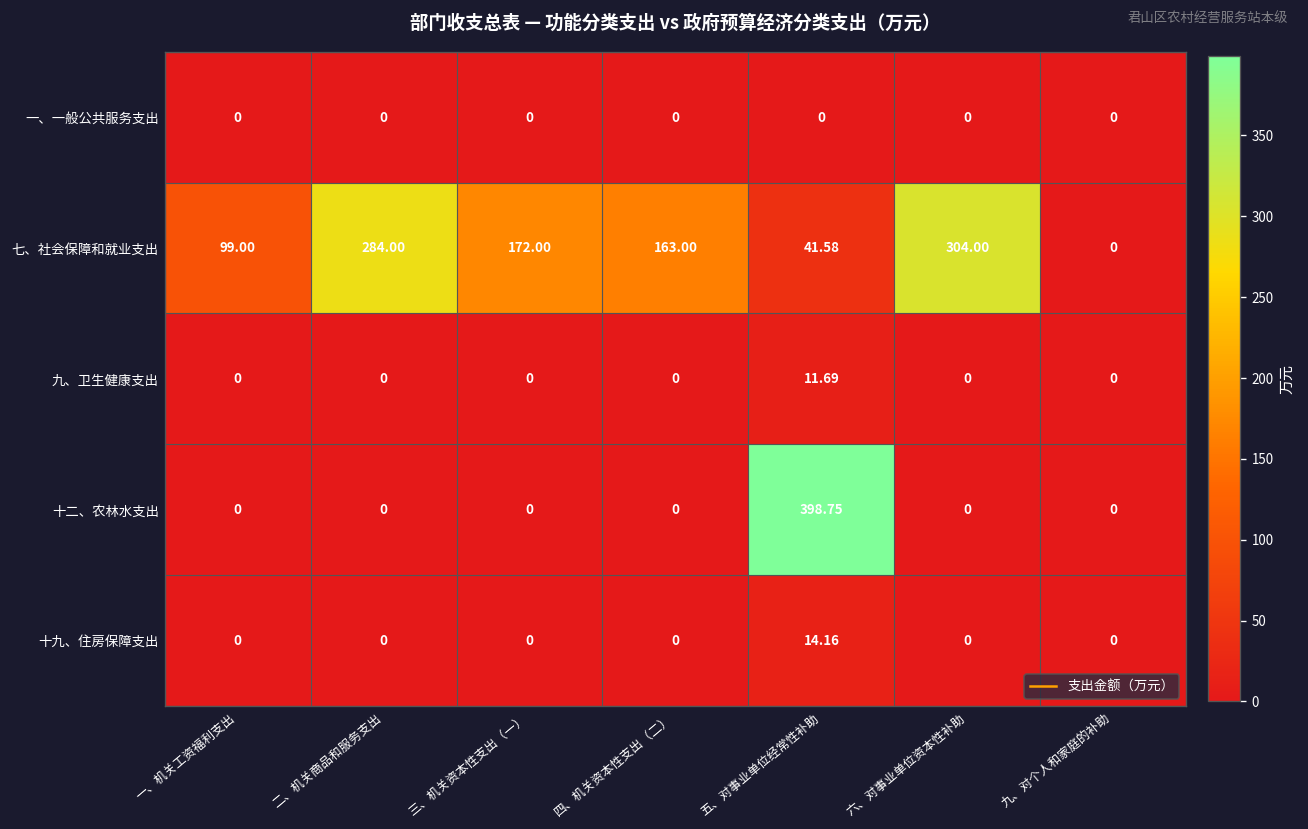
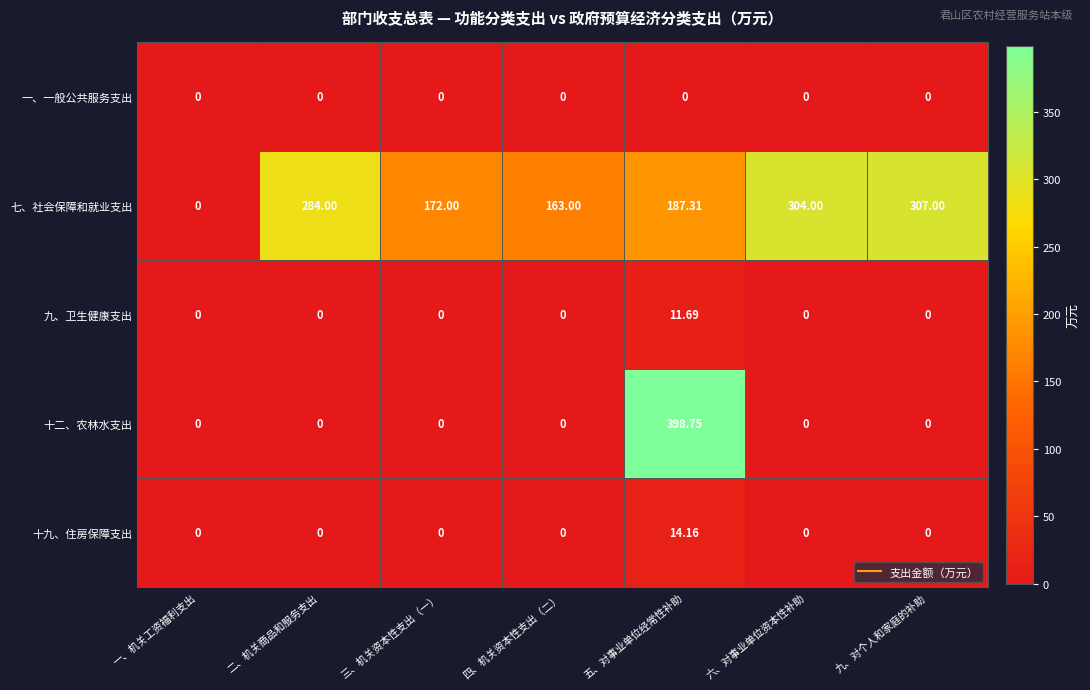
七、社会保障和就业支出, 一、机关工资福利支出: 99.00 -> 0
七、社会保障和就业支出, 五、对事业单位经常性补助: 41.58 -> 187.31
七、社会保障和就业支出, 九、对个人和家庭的补助: 0 -> 307.00
